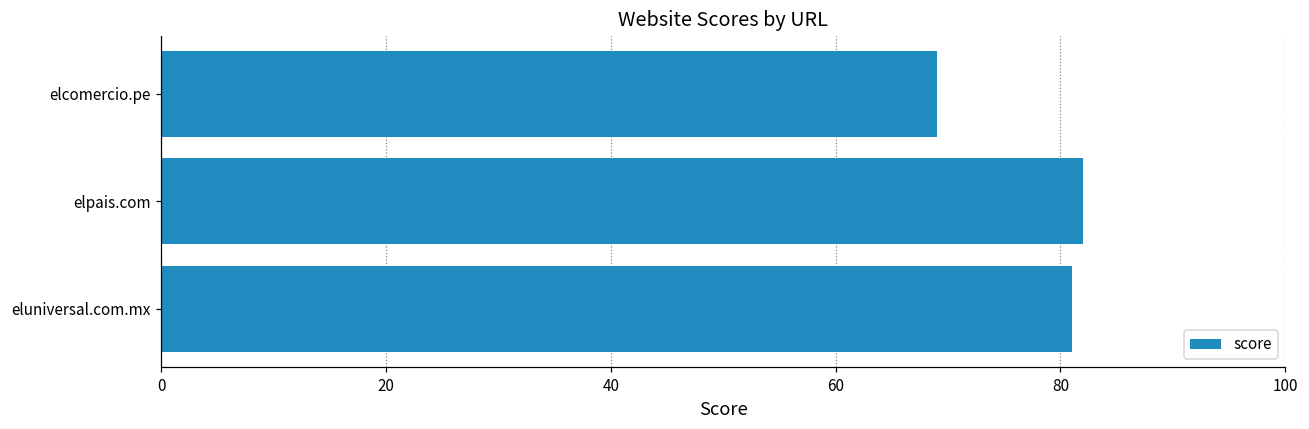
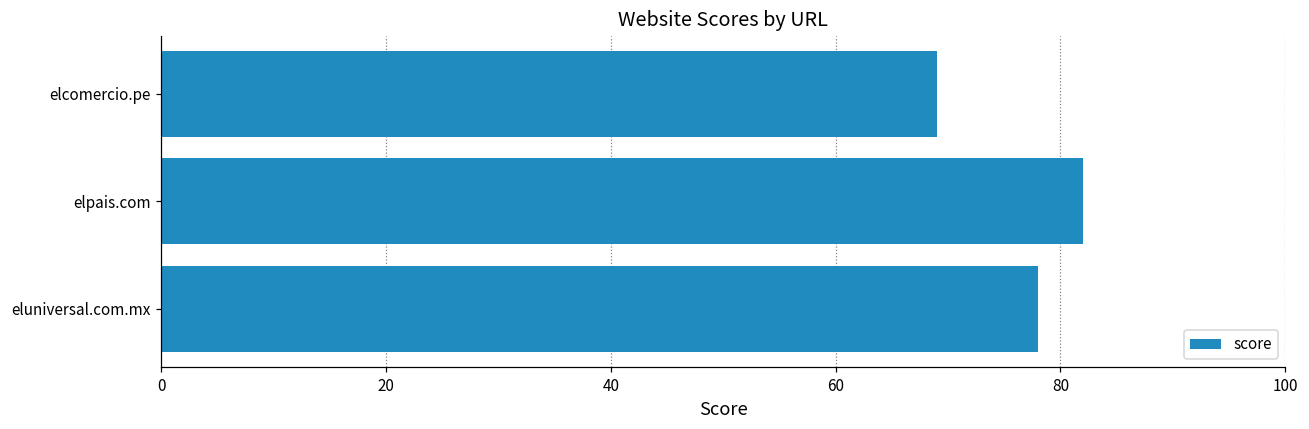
eluniversal.com.mx: 81 -> 78
